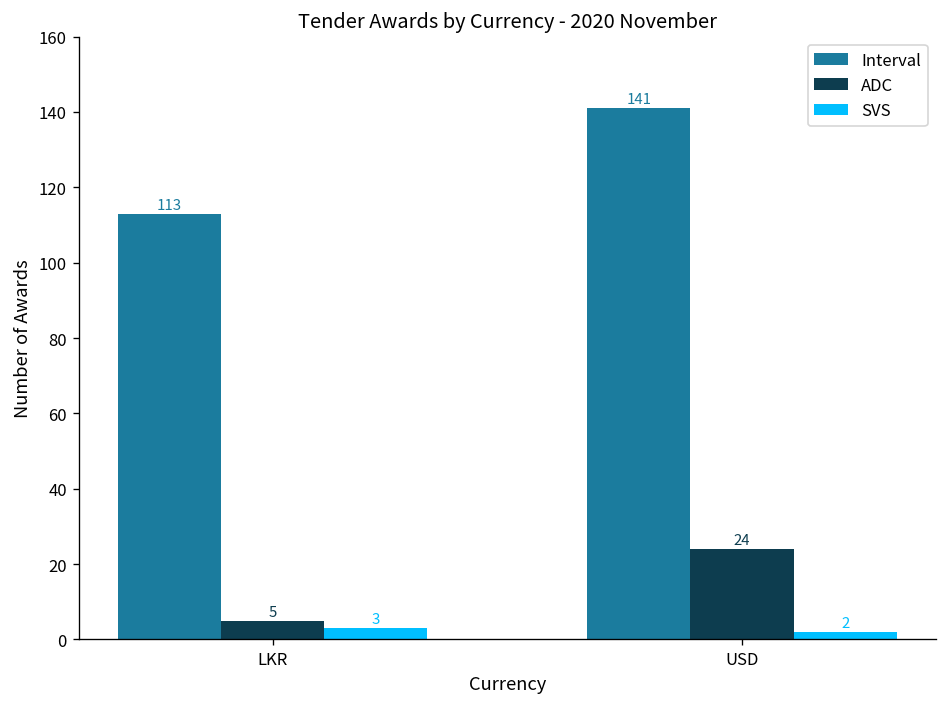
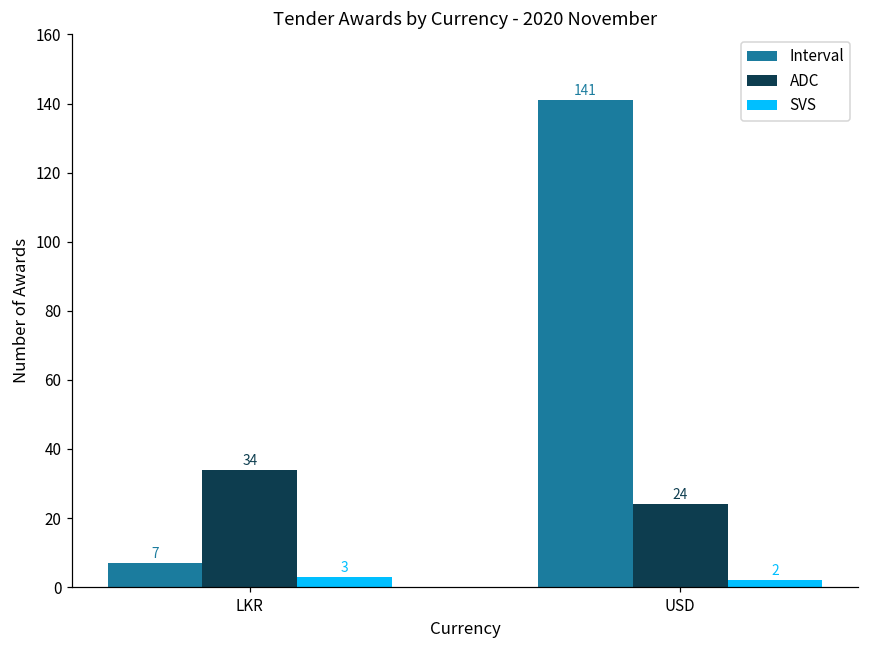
Interval, LKR: 113 -> 7
ADC, LKR: 5 -> 34
